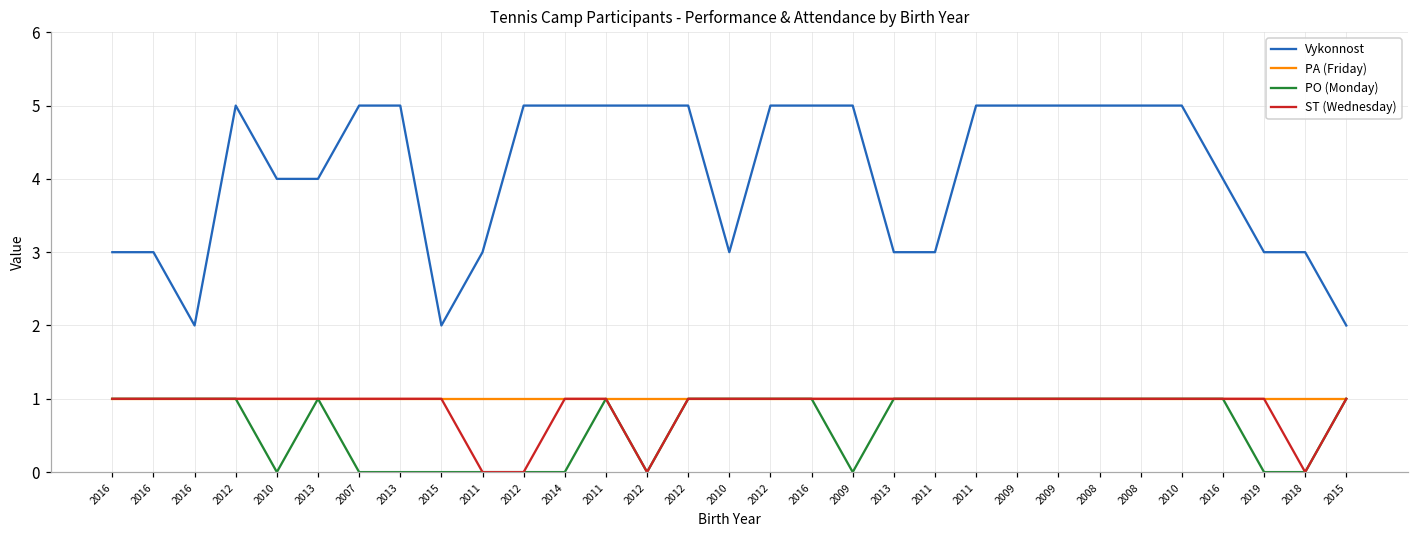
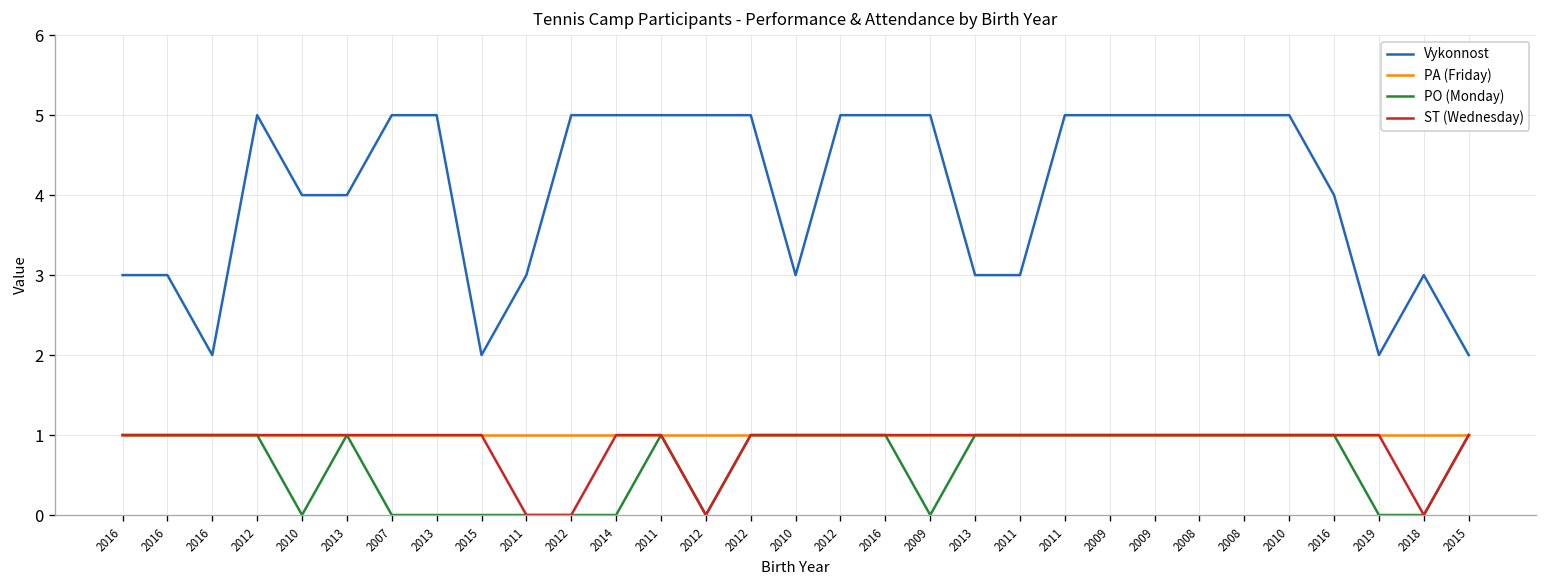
Vykonnost, 2019: 3 -> 2
